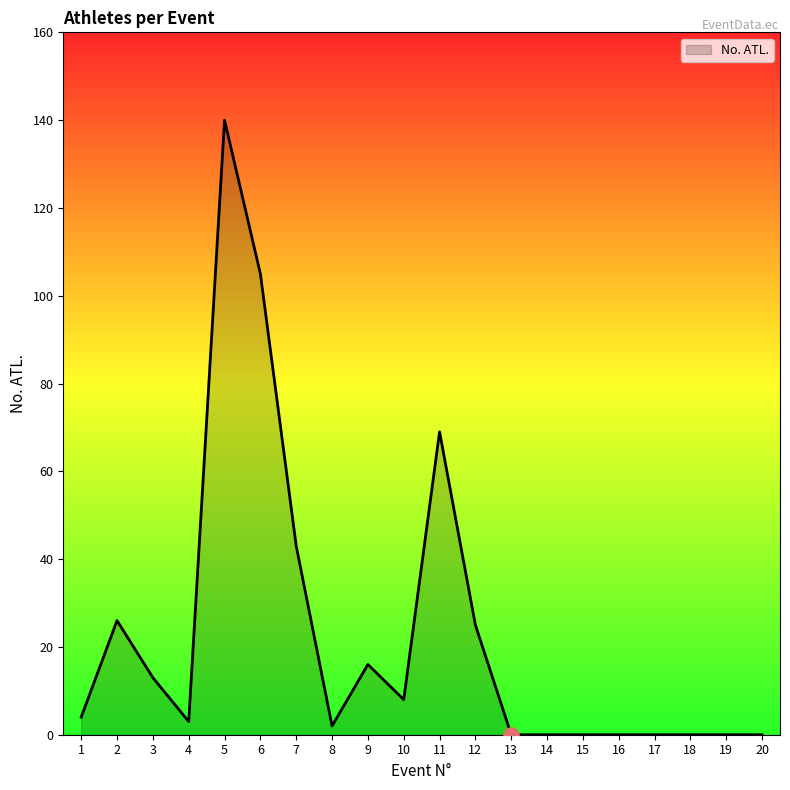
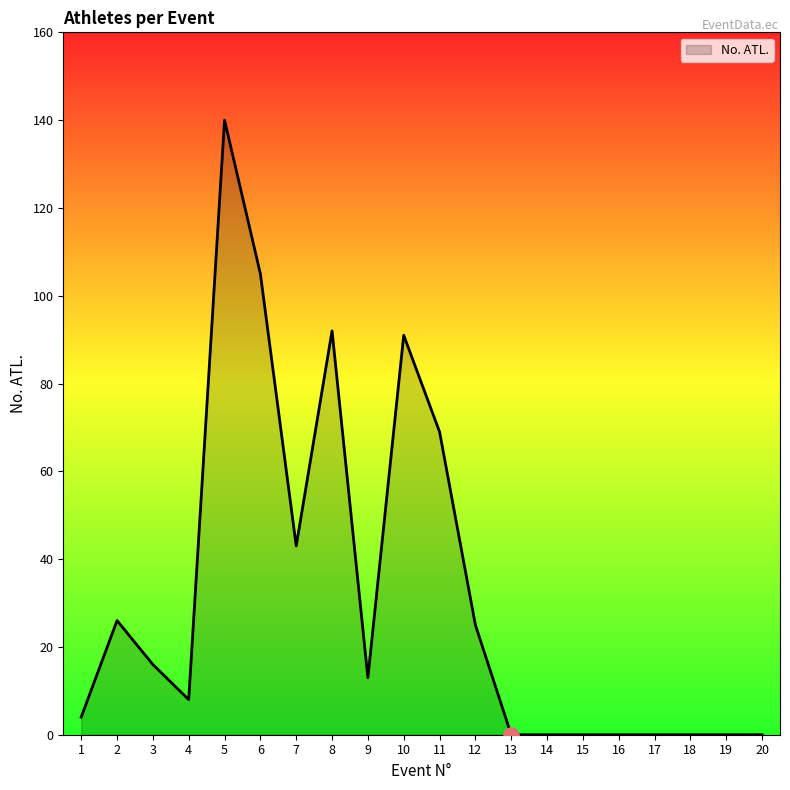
No. ATL., 3: 13 -> 16
No. ATL., 4: 3 -> 8
No. ATL., 8: 2 -> 92
No. ATL., 9: 16 -> 13
No. ATL., 10: 8 -> 91
